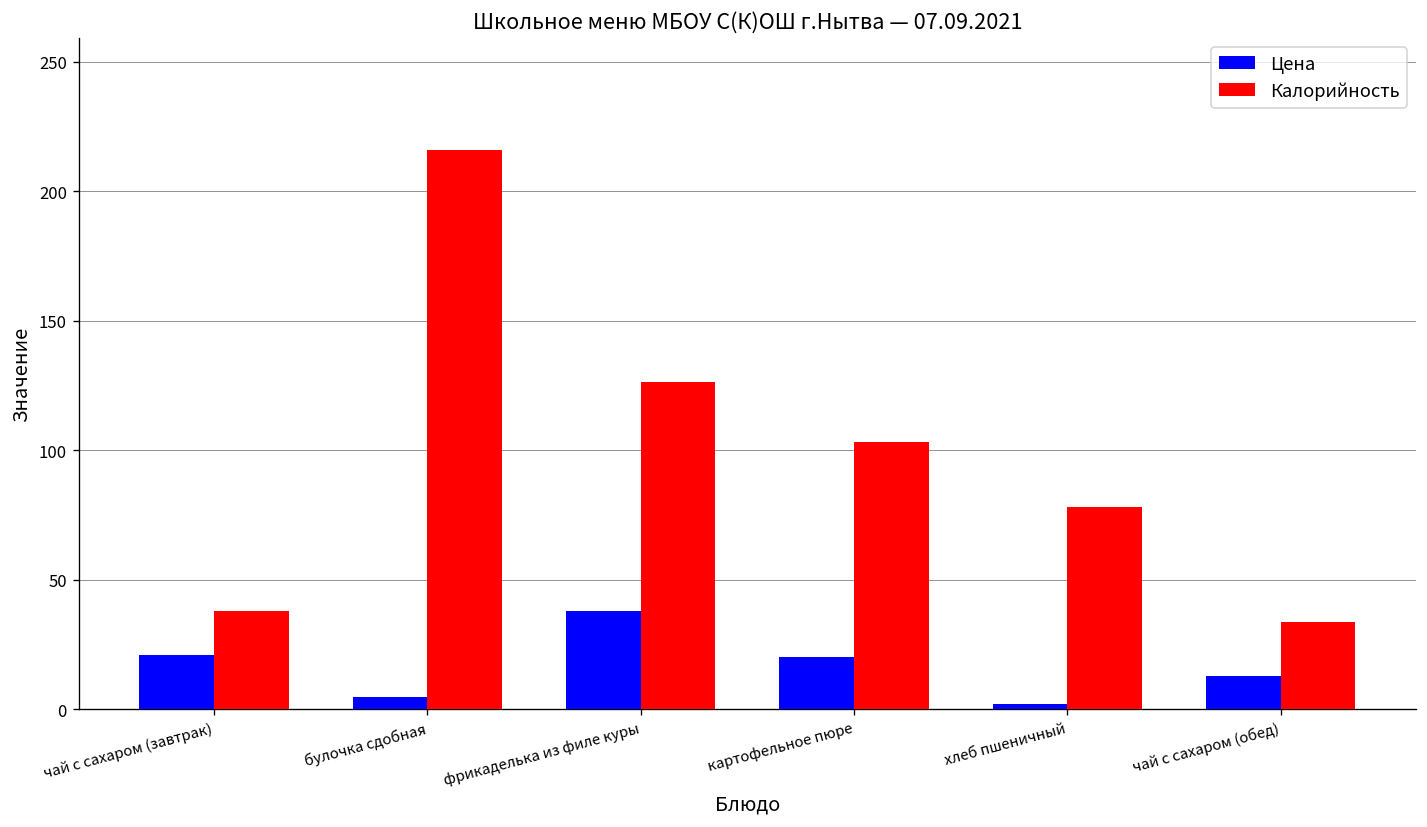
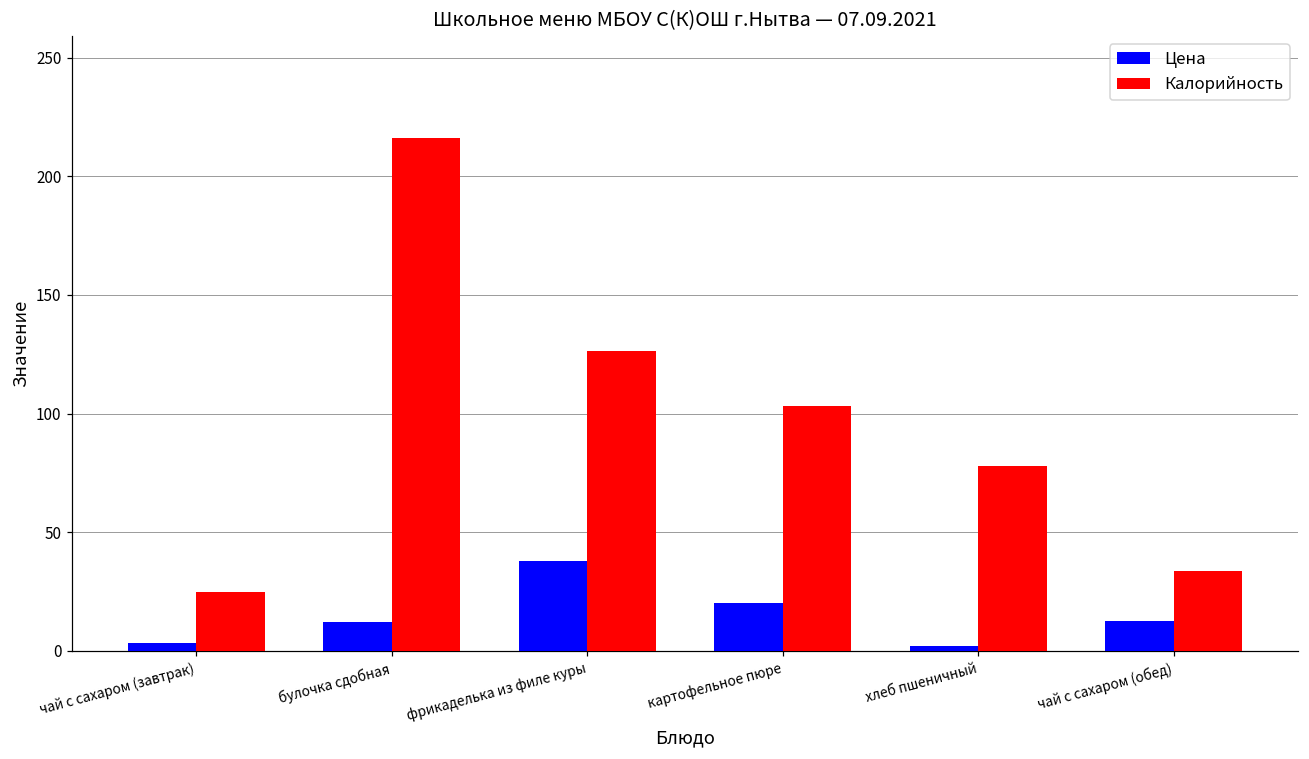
Цена, чай с сахаром (завтрак): 21 -> 4
Калорийность, чай с сахаром (завтрак): 38 -> 25
Цена, булочка сдобная: 5 -> 12
